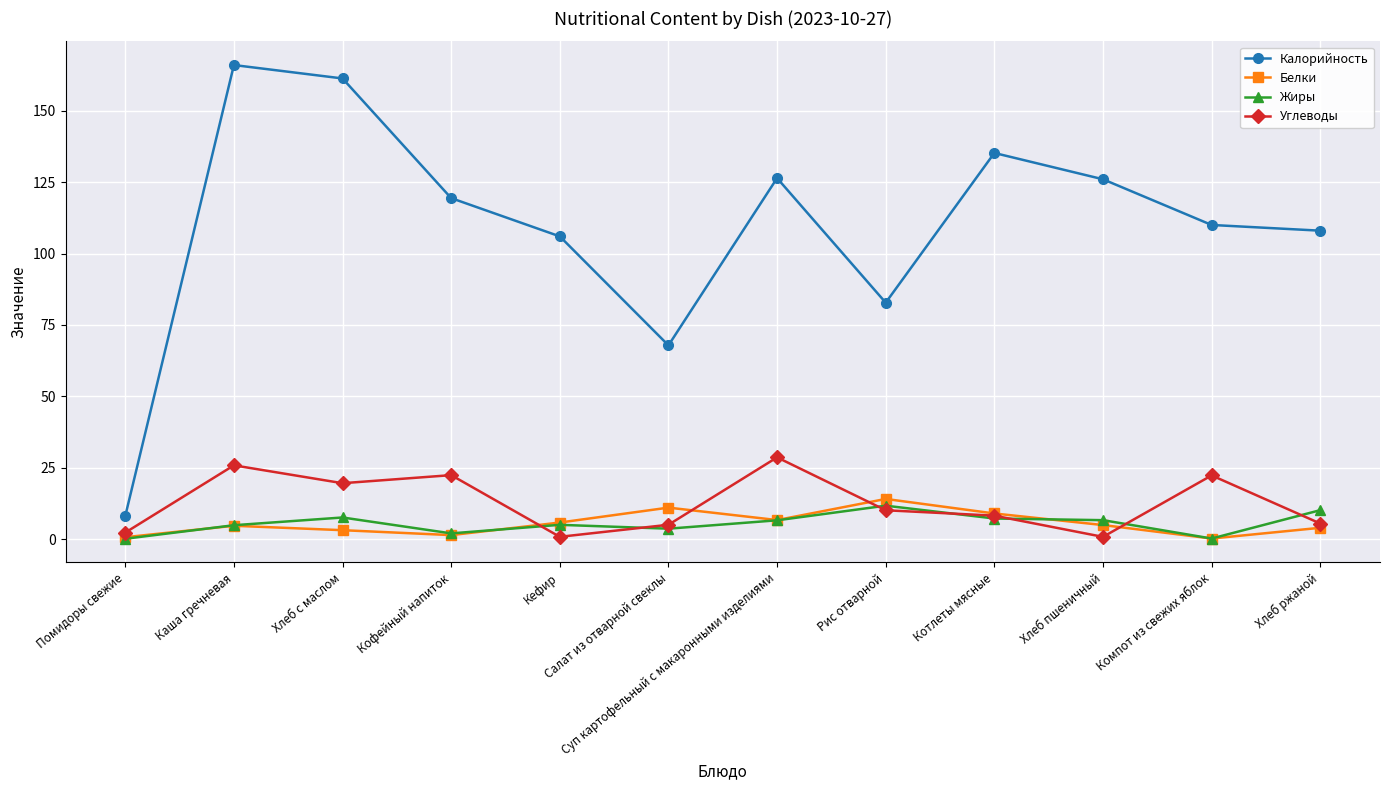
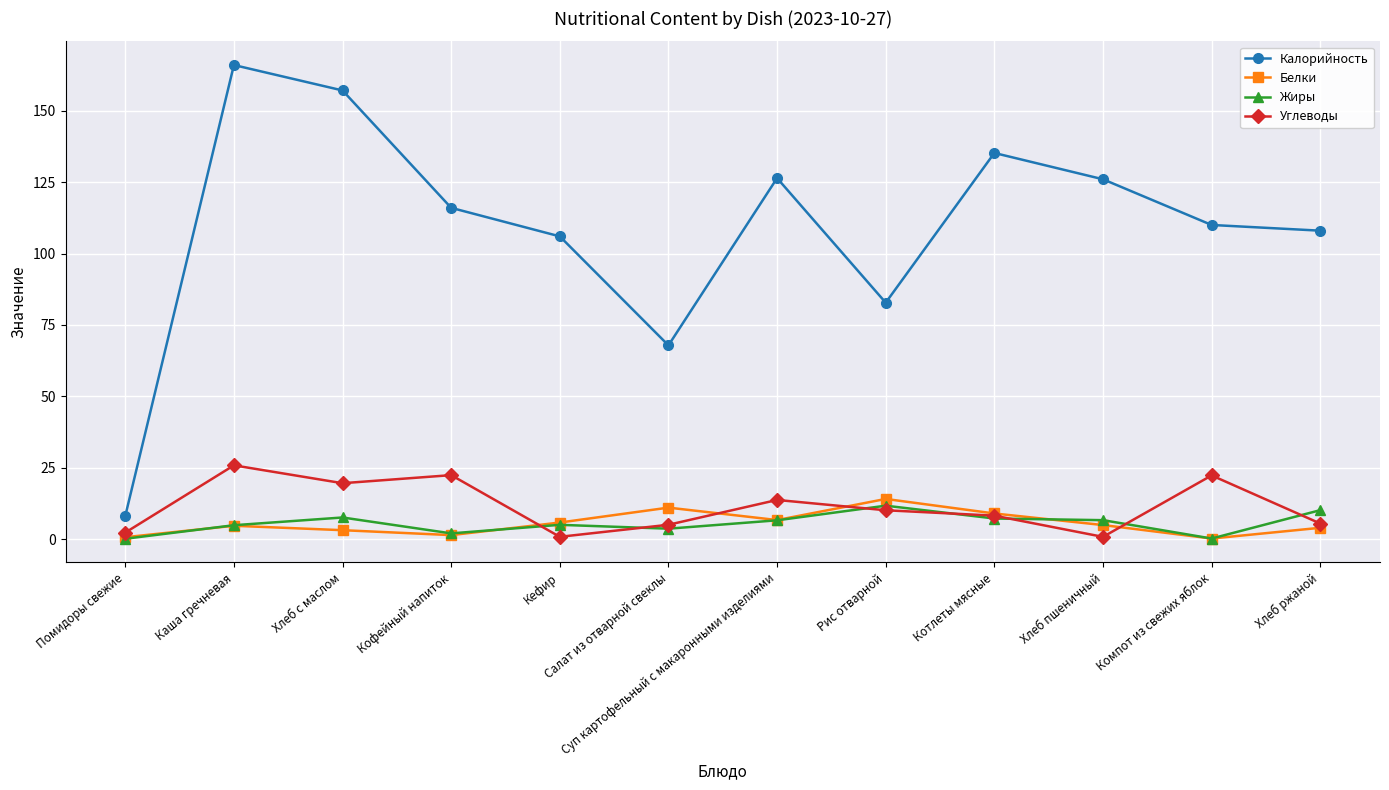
Калорийность, Хлеб с маслом: 161 -> 157
Калорийность, Кофейный напиток: 119 -> 116
Углеводы, Суп картофельный с макаронными изделиями: 29 -> 14
